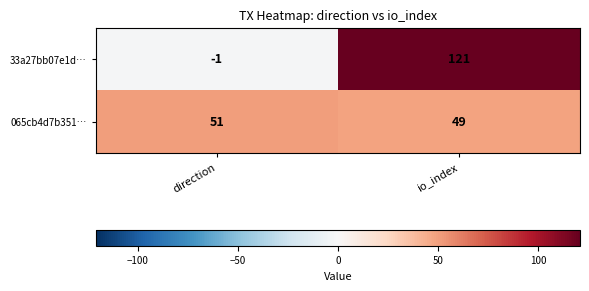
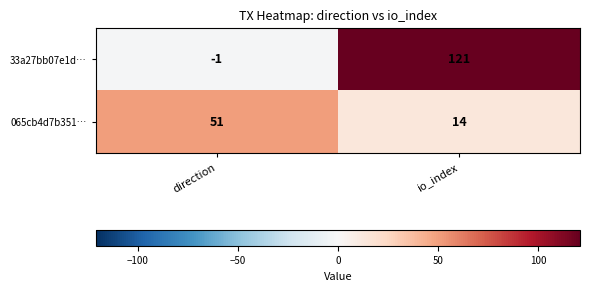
065cb4d7b351…, io_index: 49 -> 14
